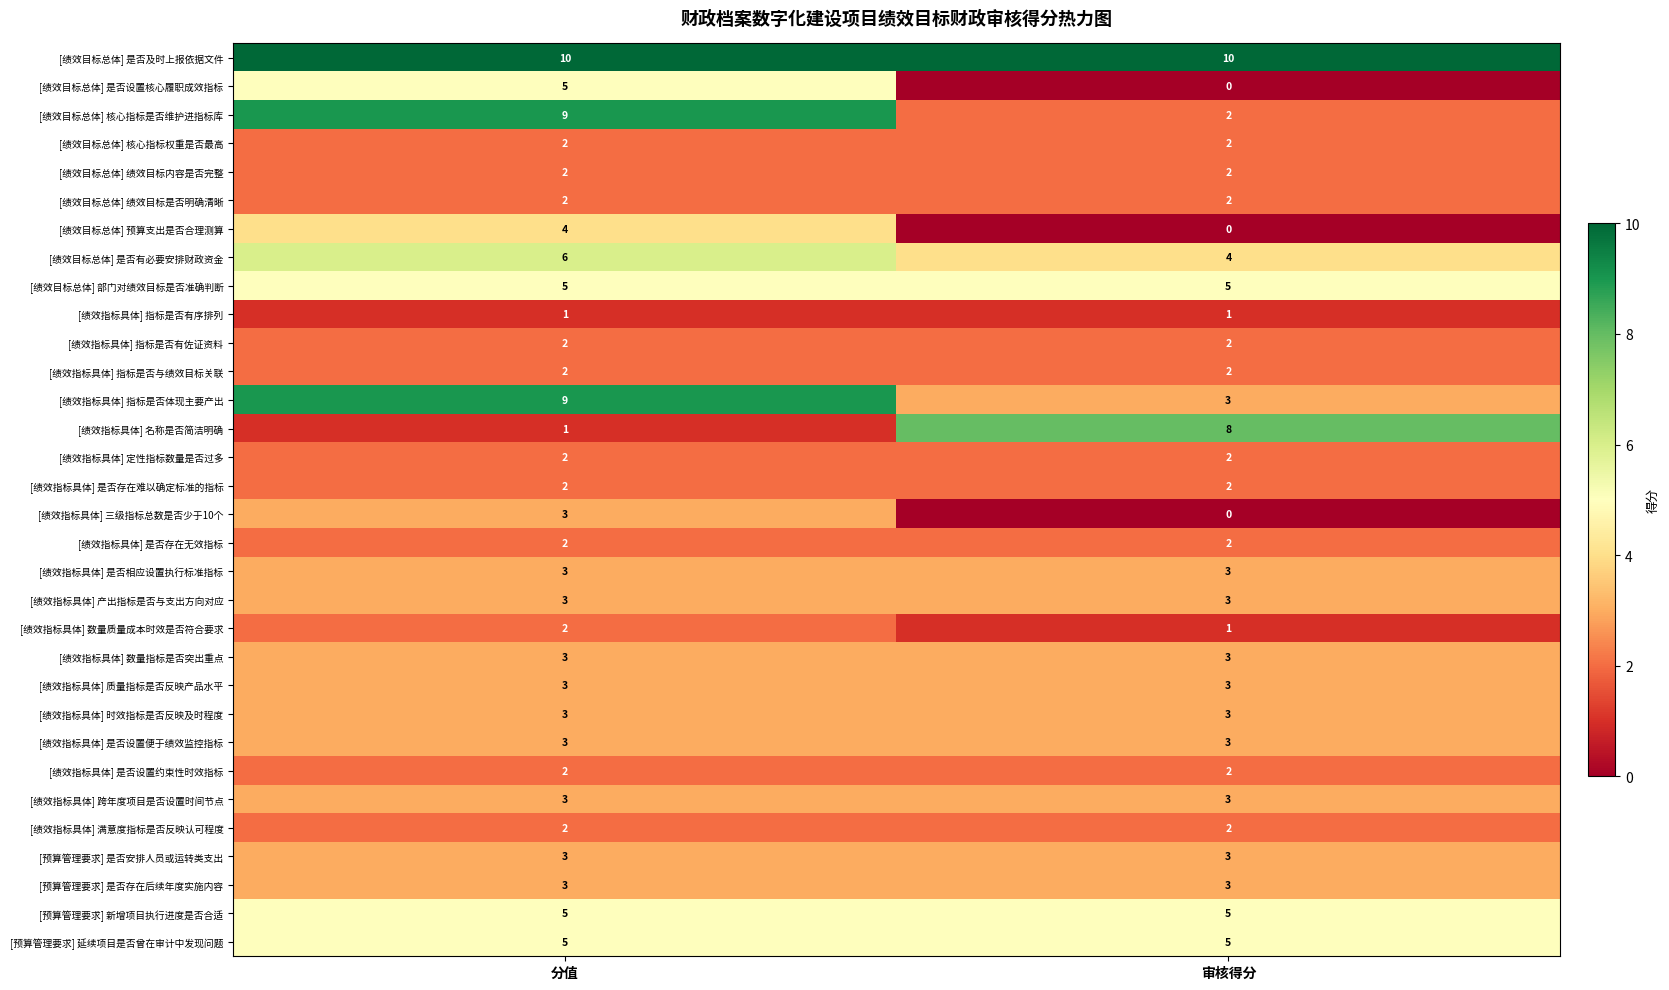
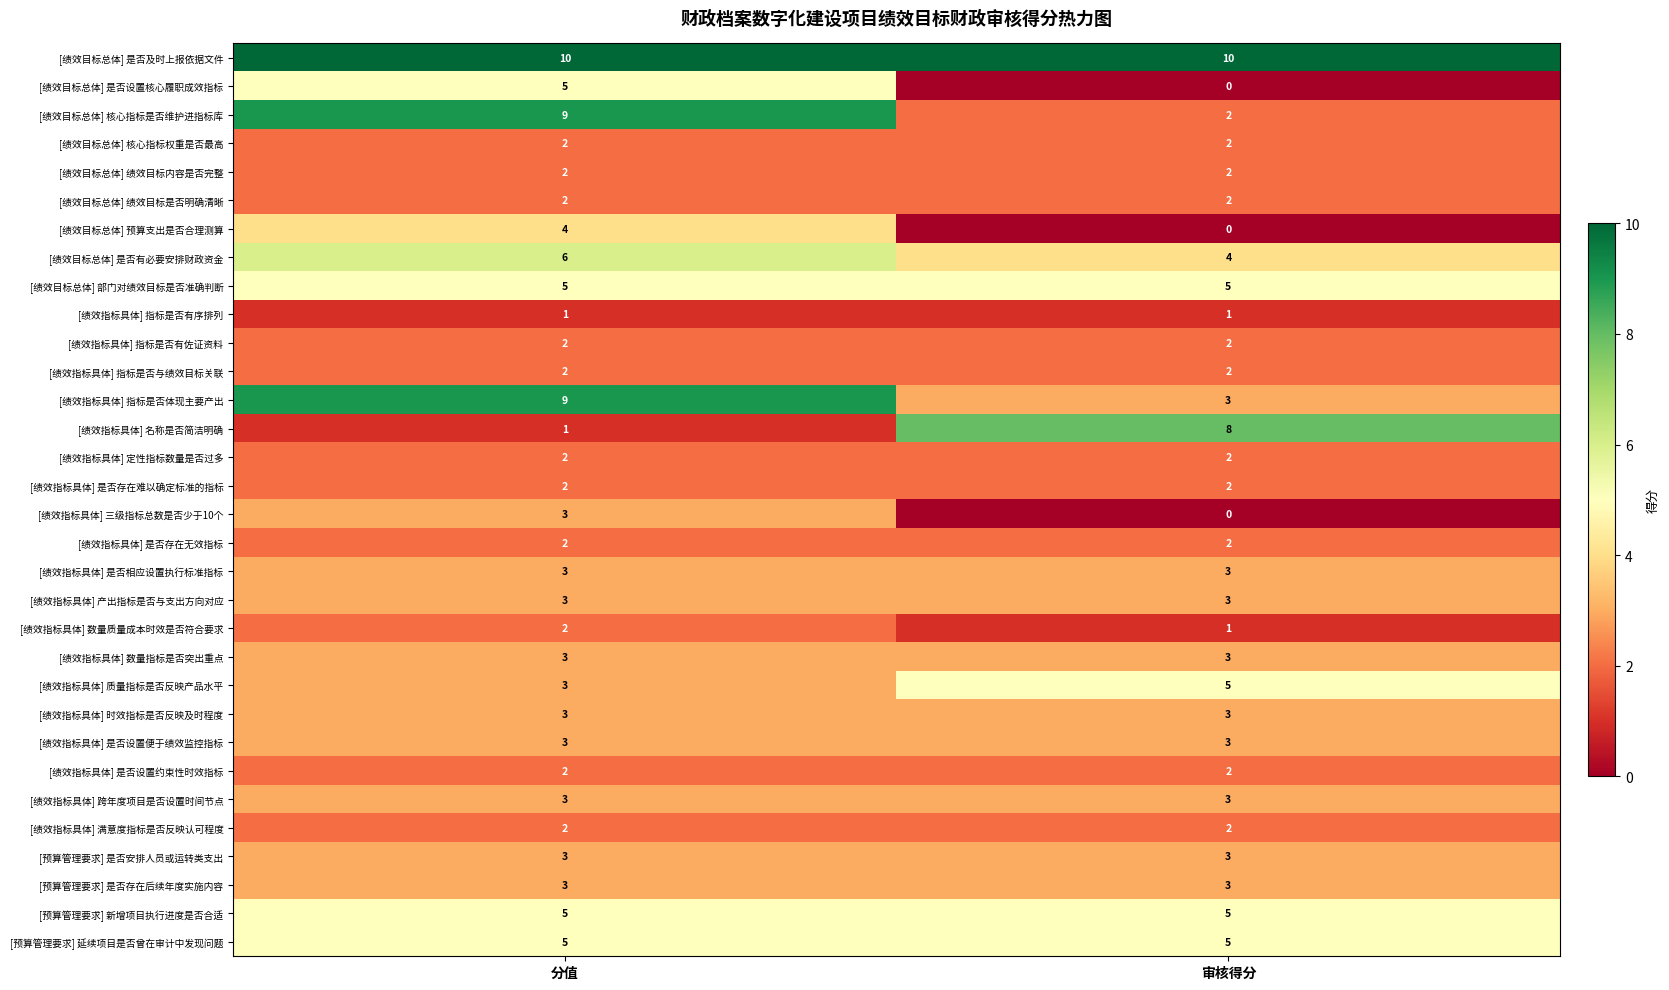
[绩效指标具体] 质量指标是否反映产品水平, 审核得分: 3 -> 5
